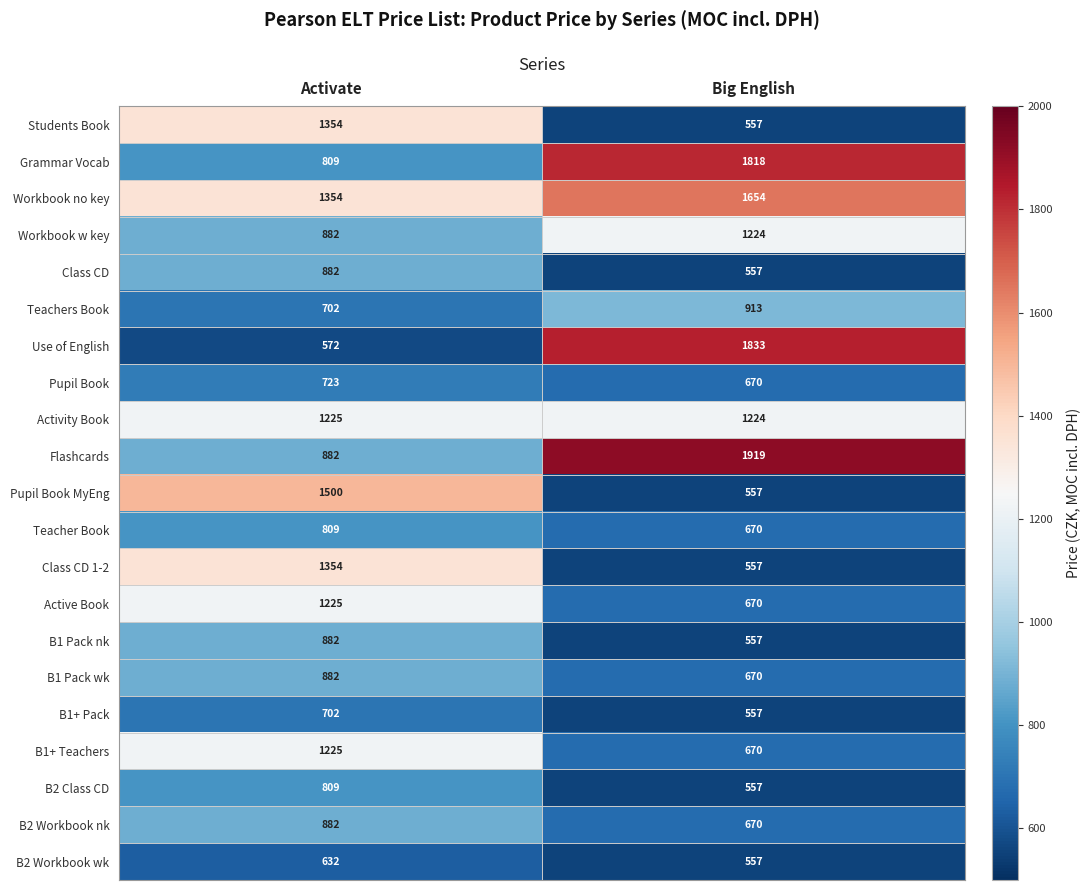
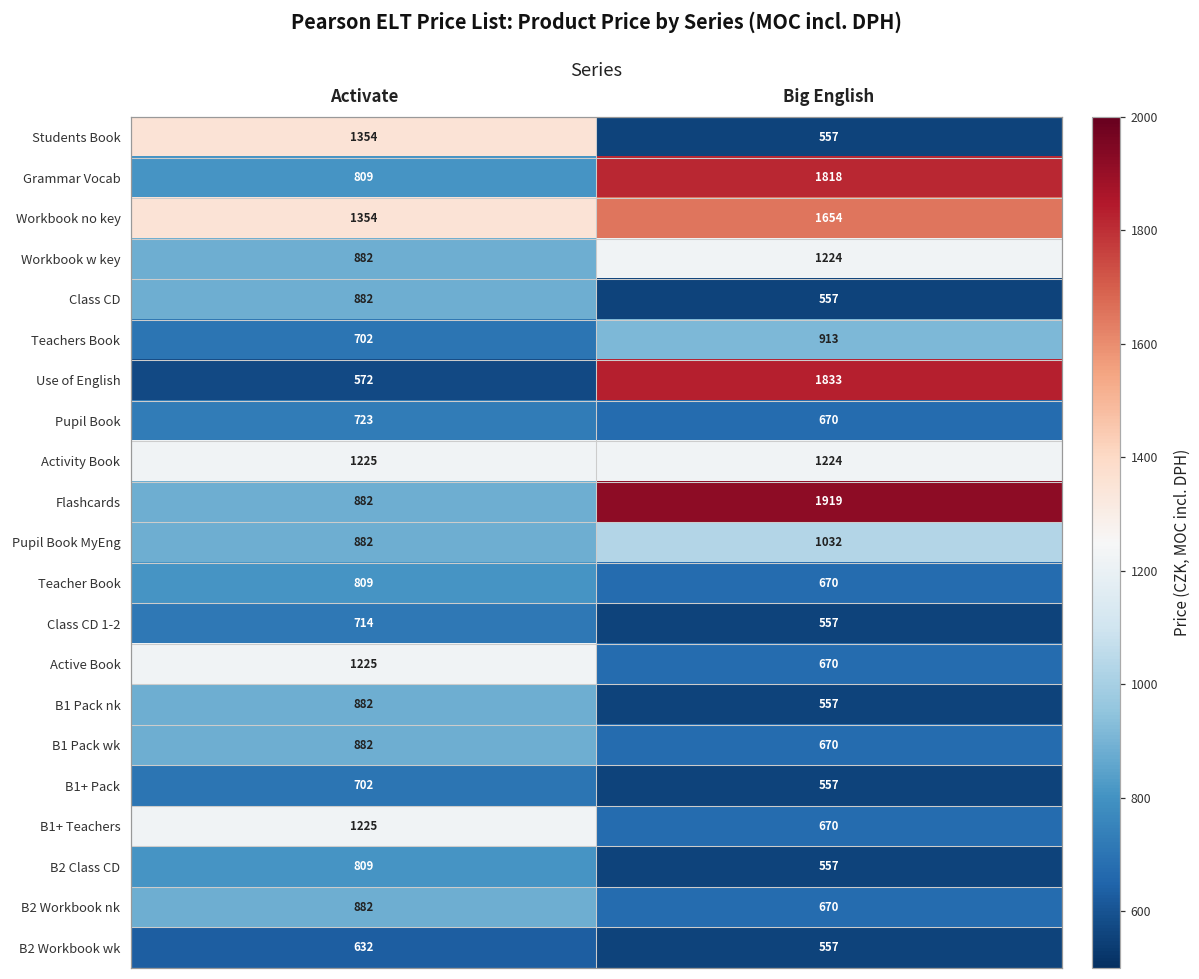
Pupil Book MyEng, Activate: 1500 -> 882
Pupil Book MyEng, Big English: 557 -> 1032
Class CD 1-2, Activate: 1354 -> 714
